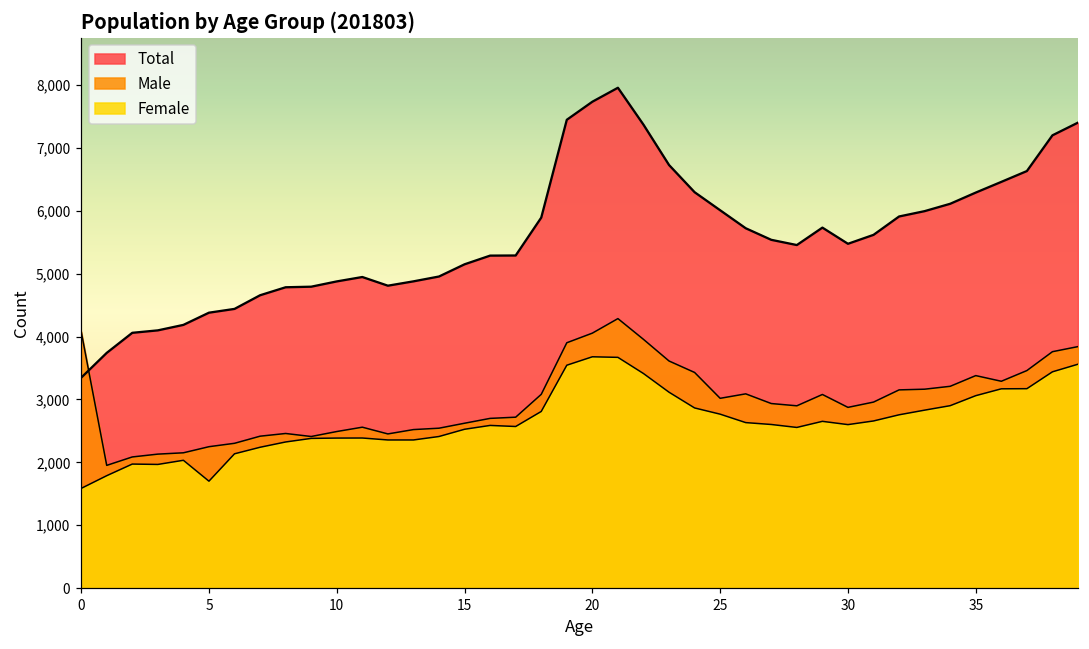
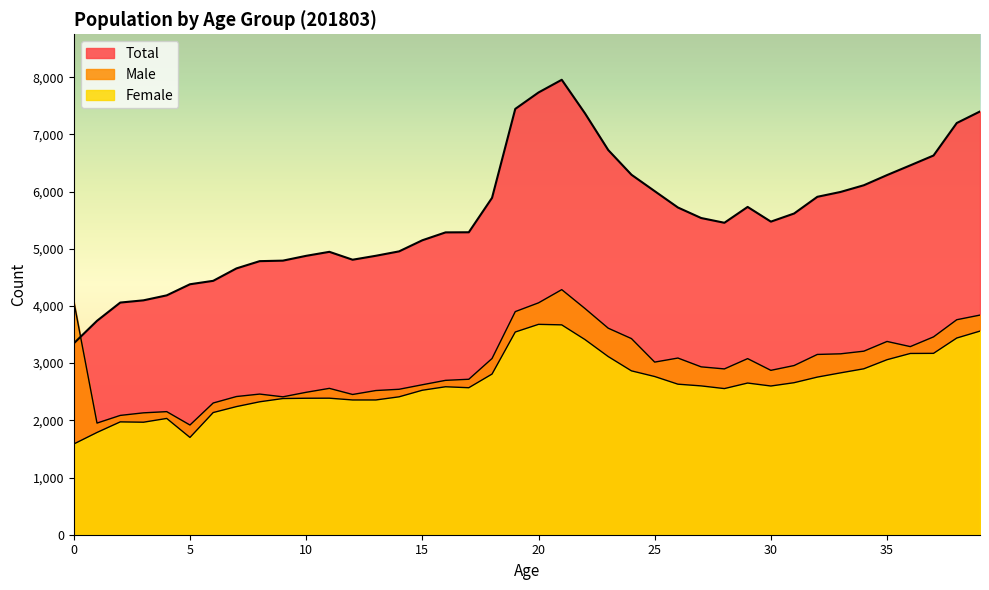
Male, 5: 2,200 -> 1,900
